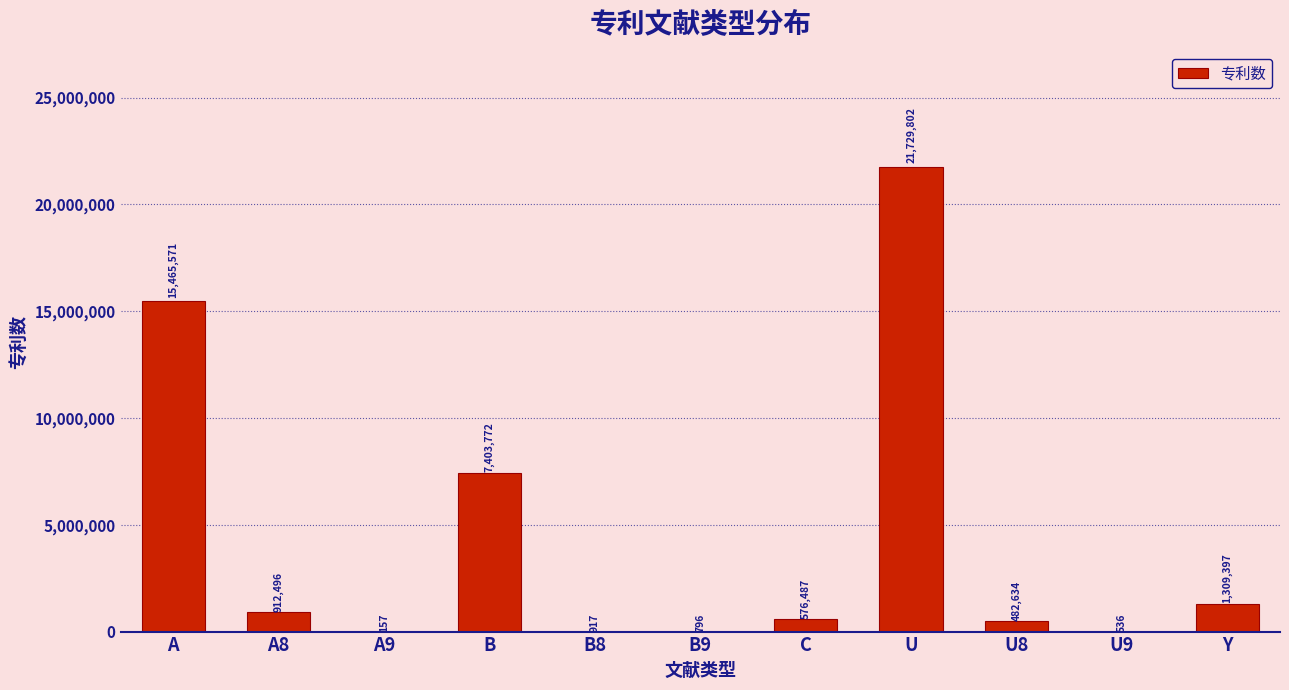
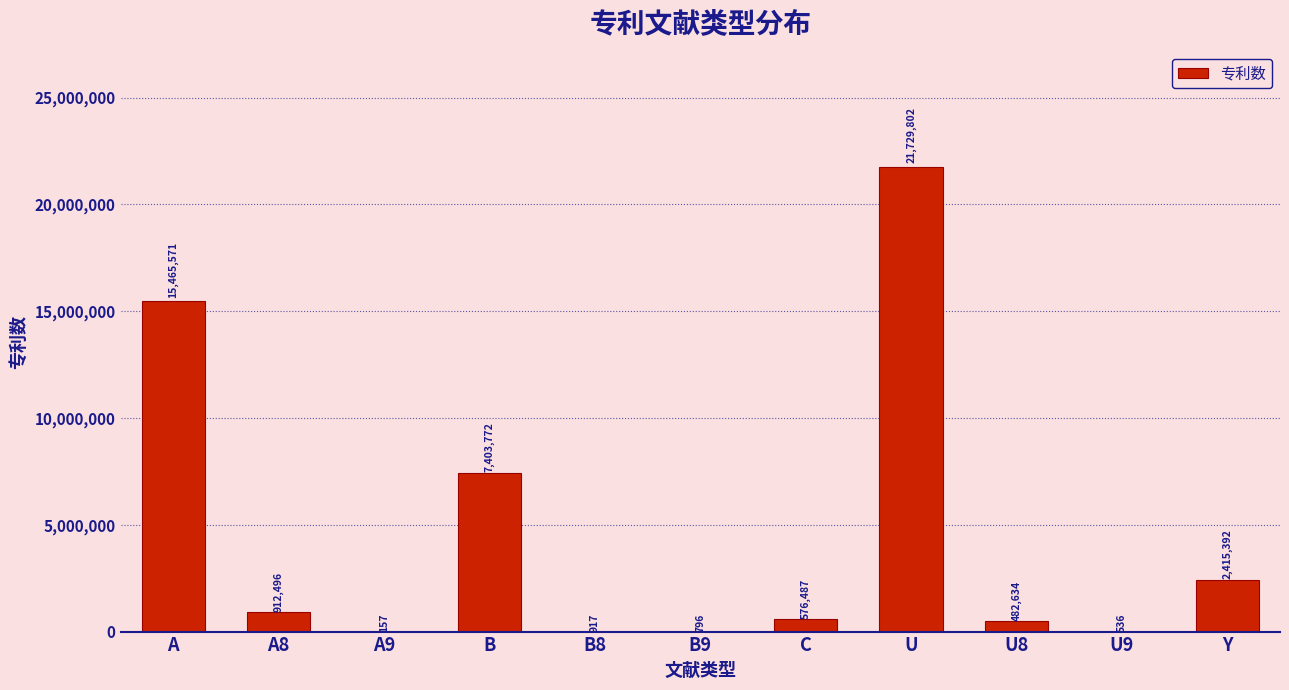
Y: 1,309,397 -> 2,415,392
